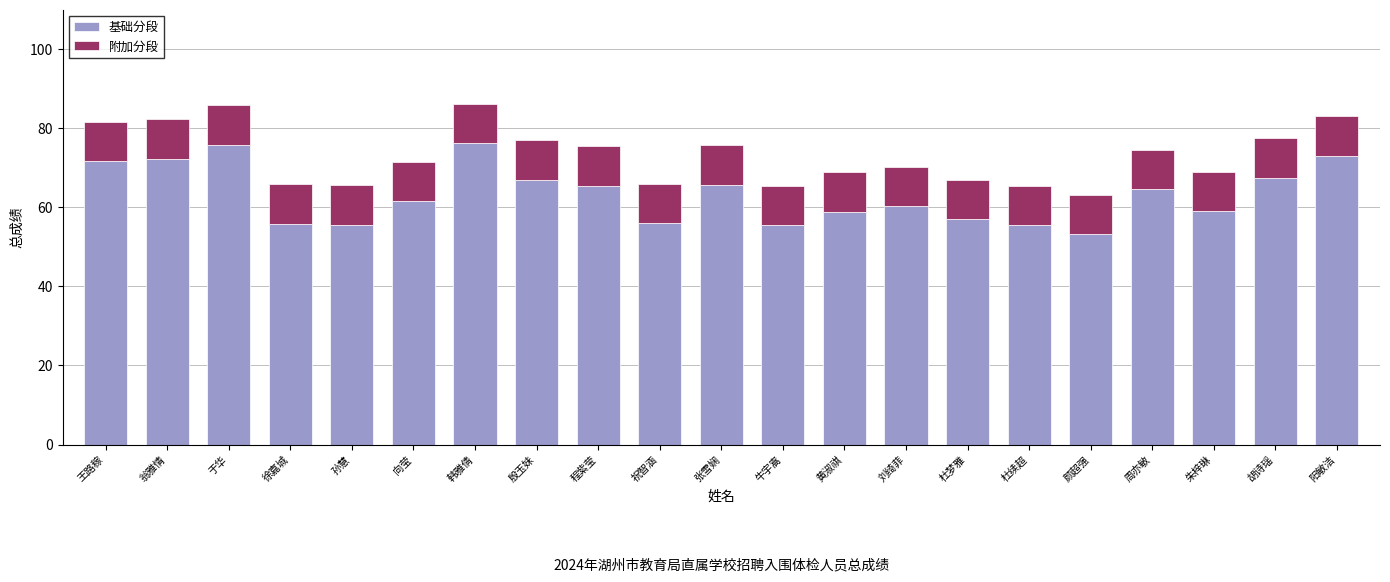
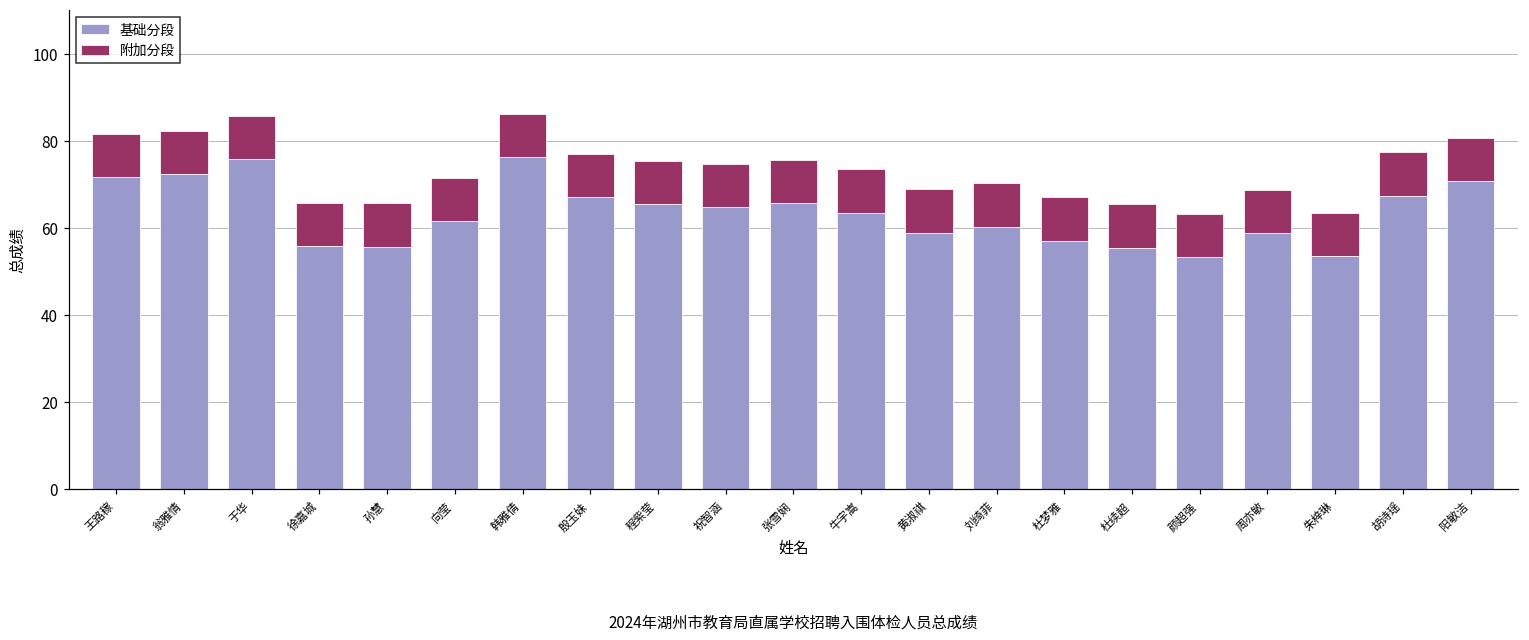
基础分段, 祝智涵: 56 -> 65
基础分段, 牛宇嵩: 55 -> 64
基础分段, 周亦敏: 65 -> 59
基础分段, 朱梓琳: 59 -> 54
基础分段, 阳敏洁: 73 -> 71
